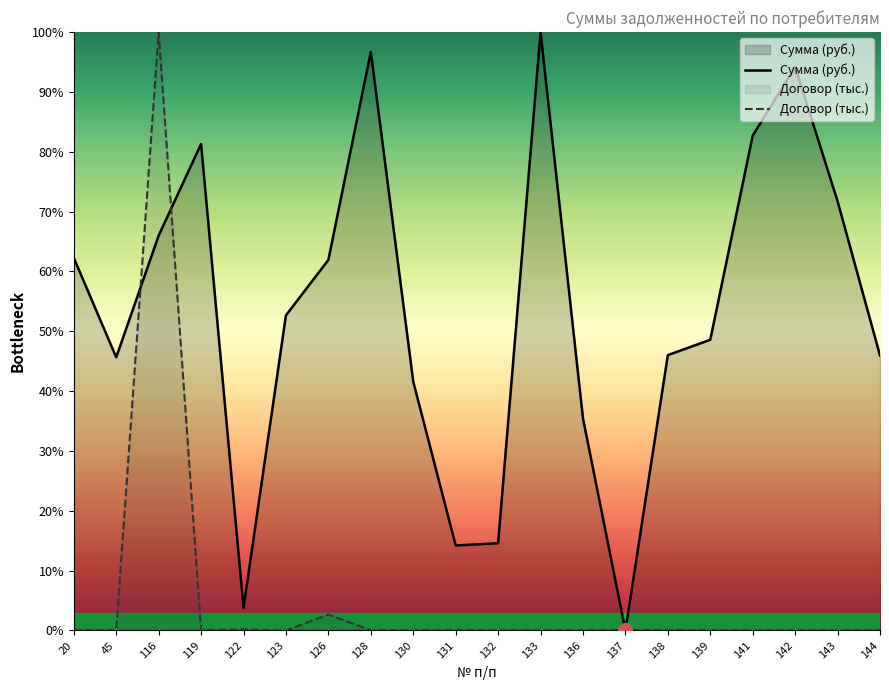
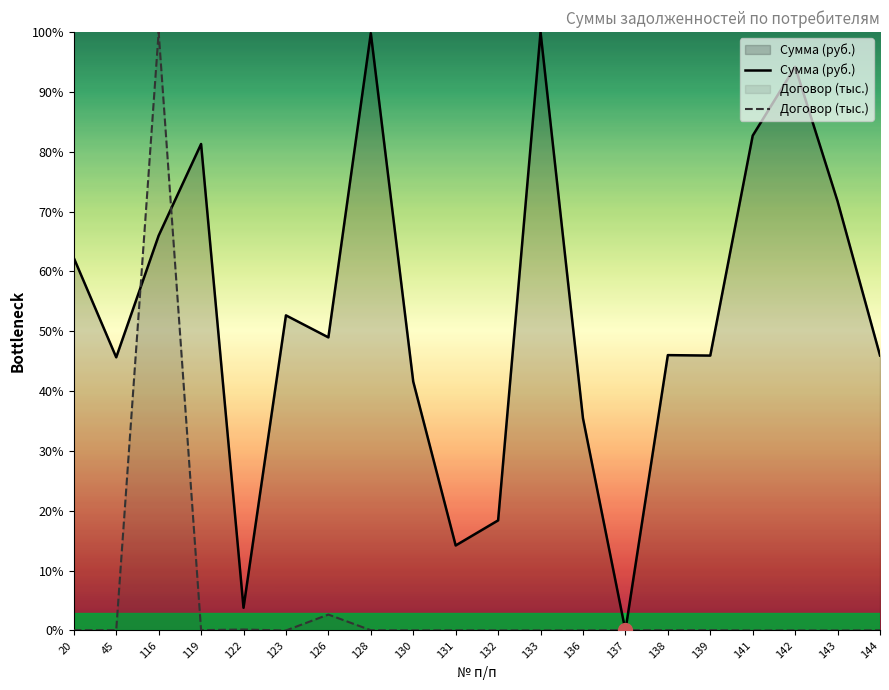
Сумма (руб.), 126: 62% -> 49%
Сумма (руб.), 128: 97% -> 100%
Сумма (руб.), 132: 15% -> 18%
Сумма (руб.), 139: 49% -> 46%
